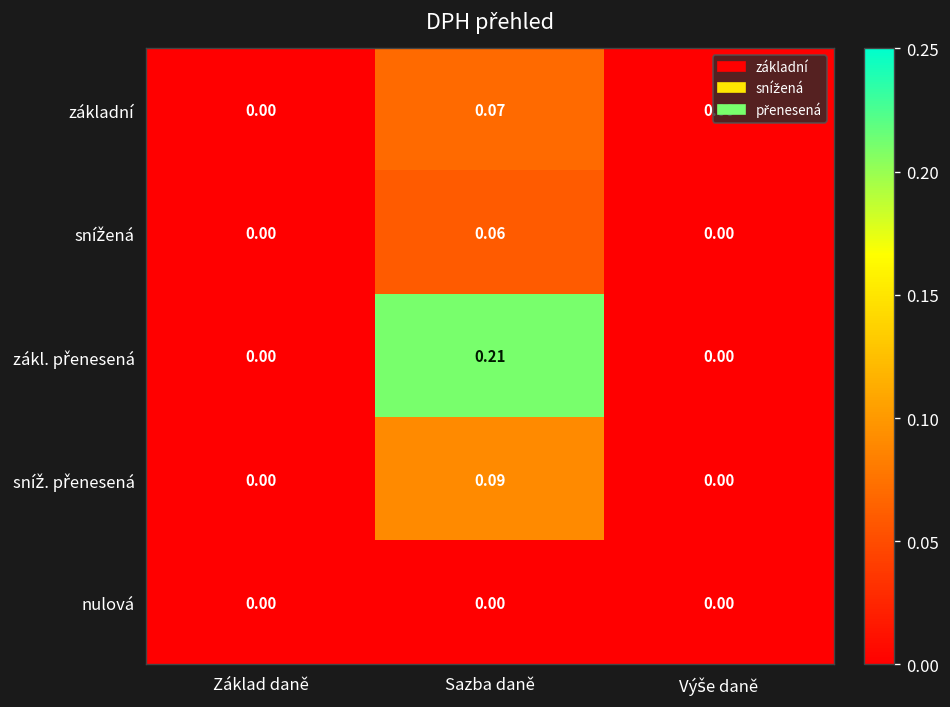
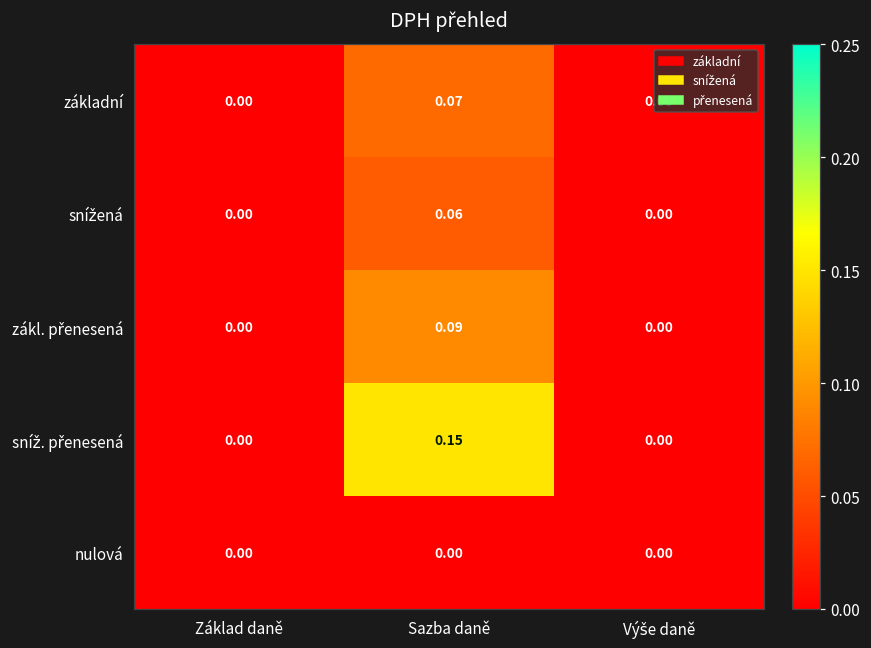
zákl. přenesená, Sazba daně: 0.21 -> 0.09
sníž. přenesená, Sazba daně: 0.09 -> 0.15
